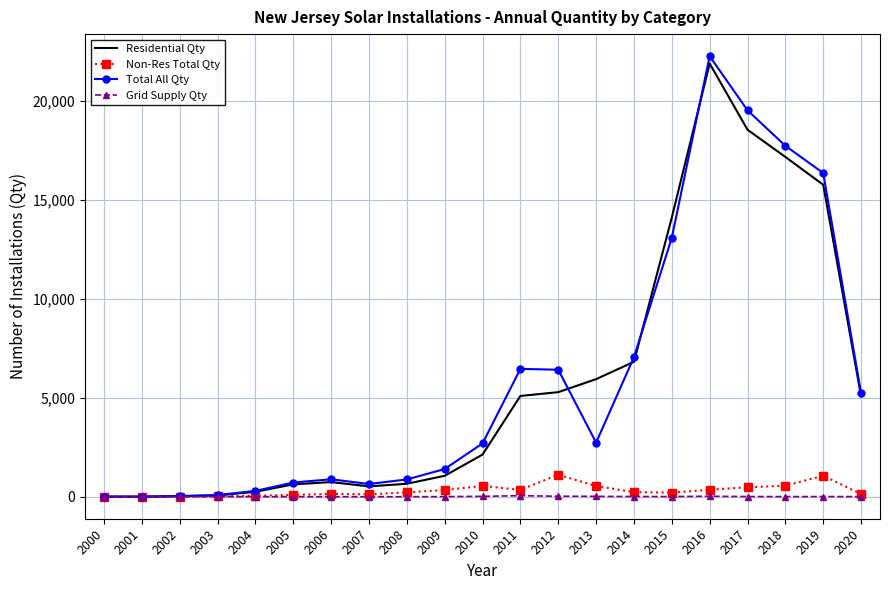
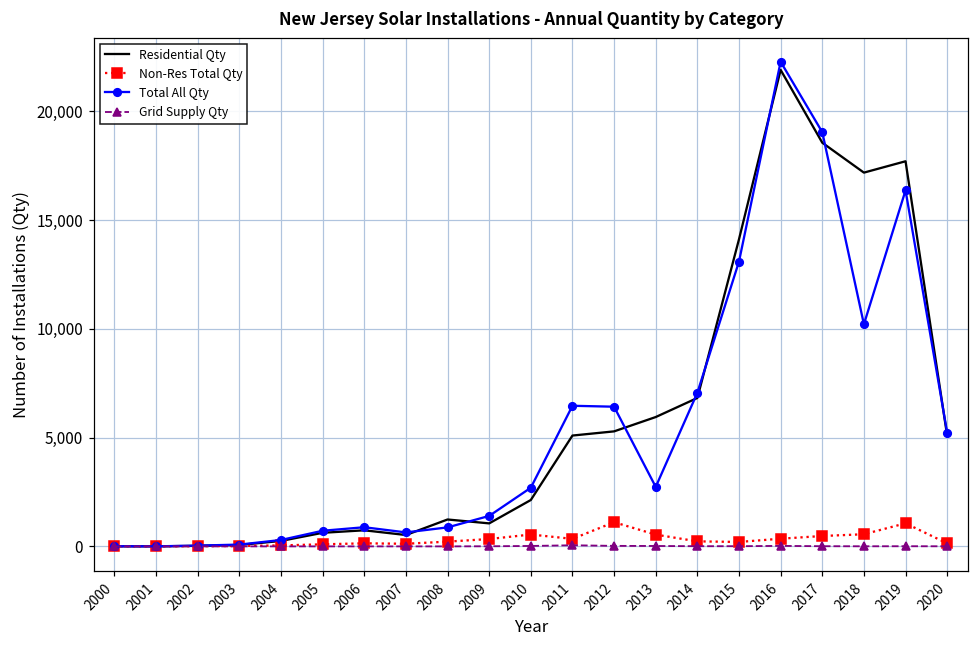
Residential Qty, 2008: 700 -> 1,200
Total All Qty, 2017: 19,500 -> 19,000
Total All Qty, 2018: 17,700 -> 10,200
Residential Qty, 2019: 15,800 -> 17,700
